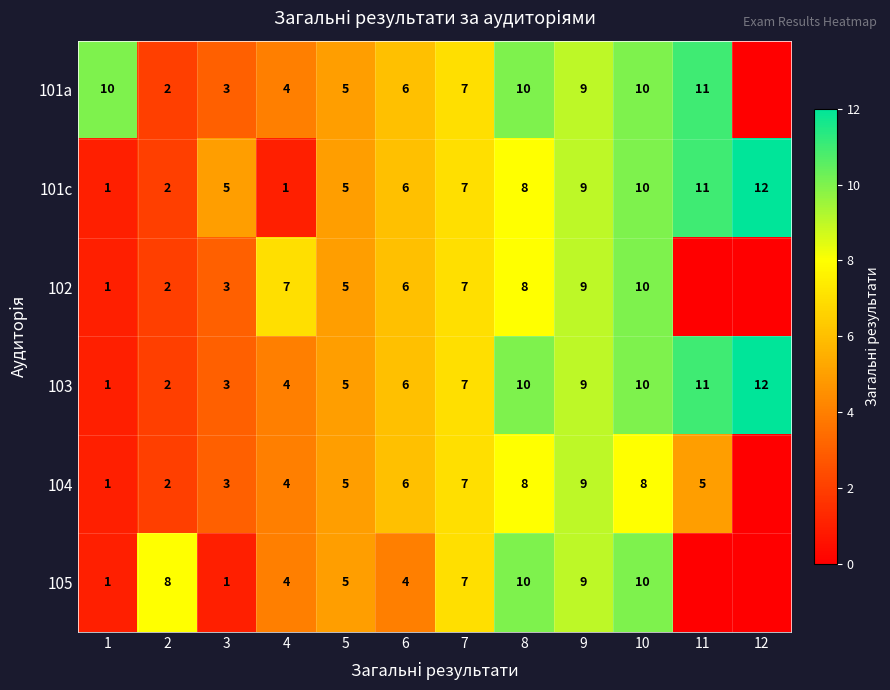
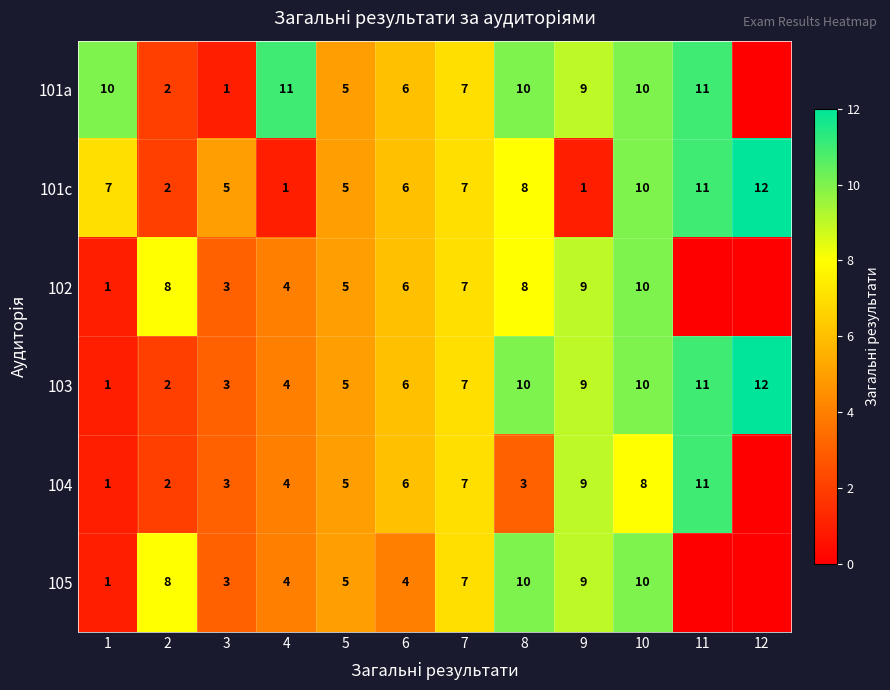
101а, 3: 3 -> 1
101а, 4: 4 -> 11
101с, 1: 1 -> 7
101с, 9: 9 -> 1
102, 2: 2 -> 8
102, 4: 7 -> 4
104, 8: 8 -> 3
104, 11: 5 -> 11
105, 3: 1 -> 3
